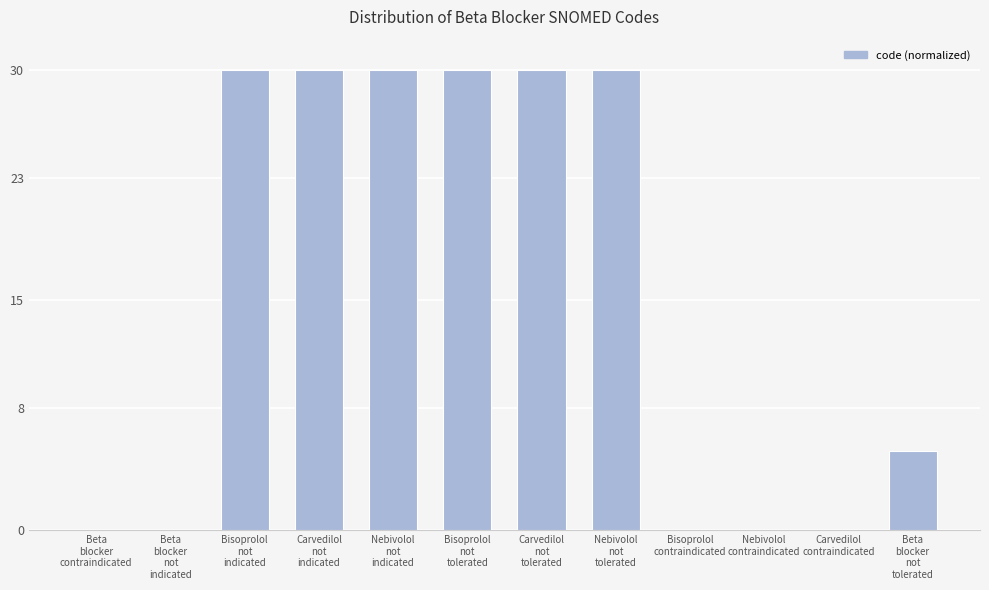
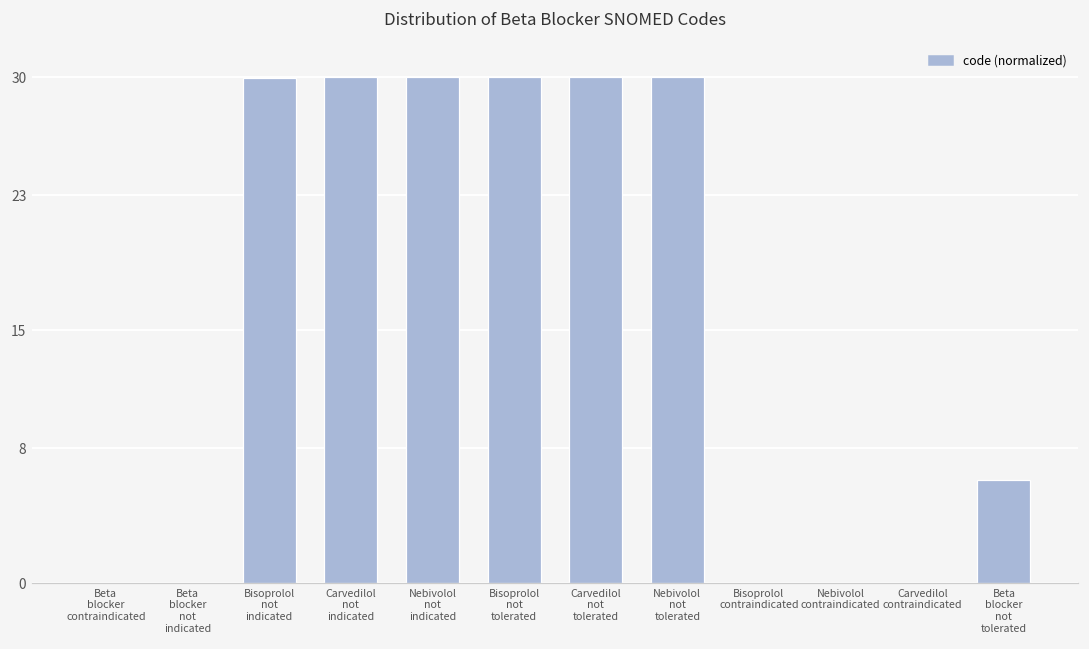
Beta blocker not tolerated: 5.2 -> 6.1
